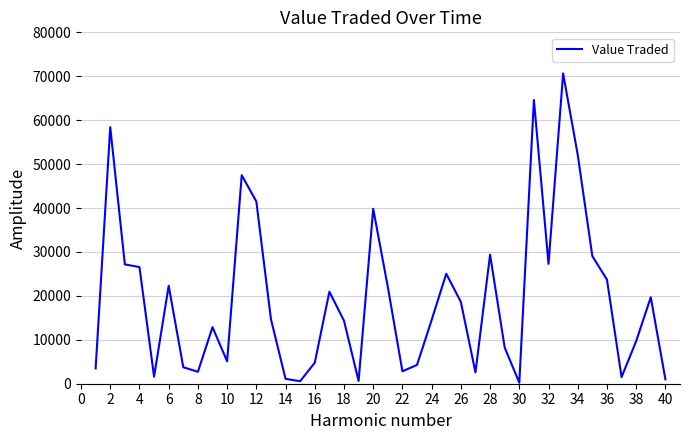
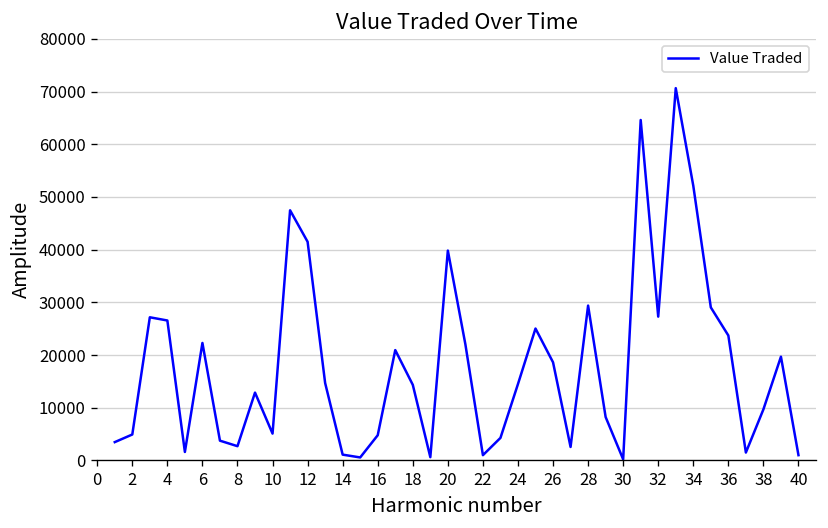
2: 58000 -> 5000
22: 3000 -> 1000
